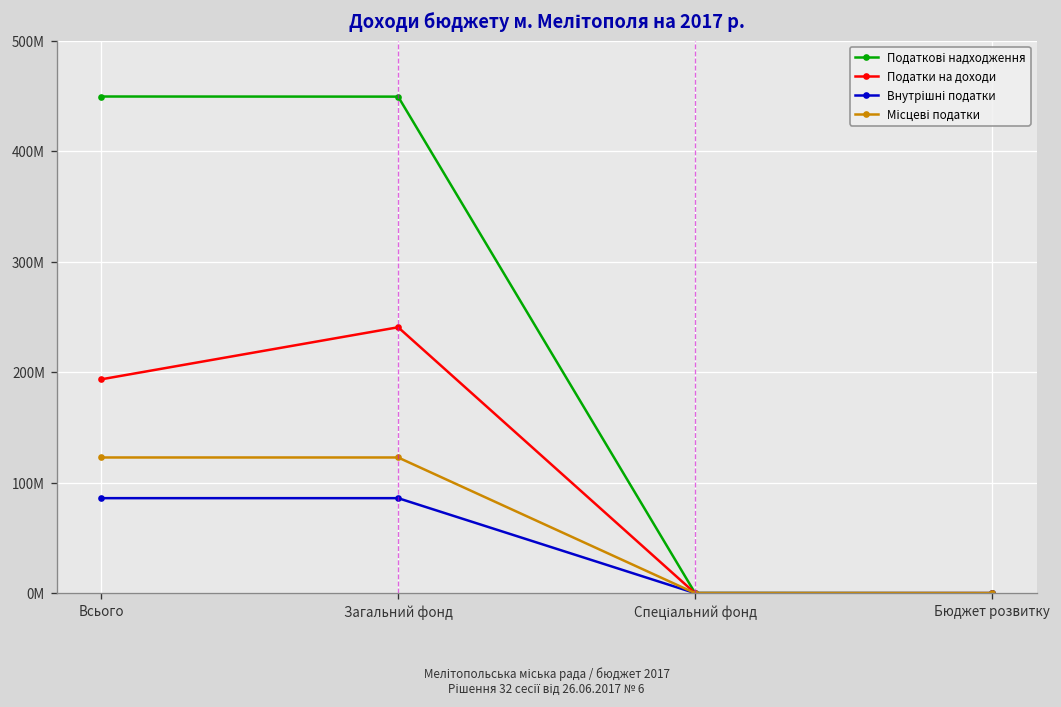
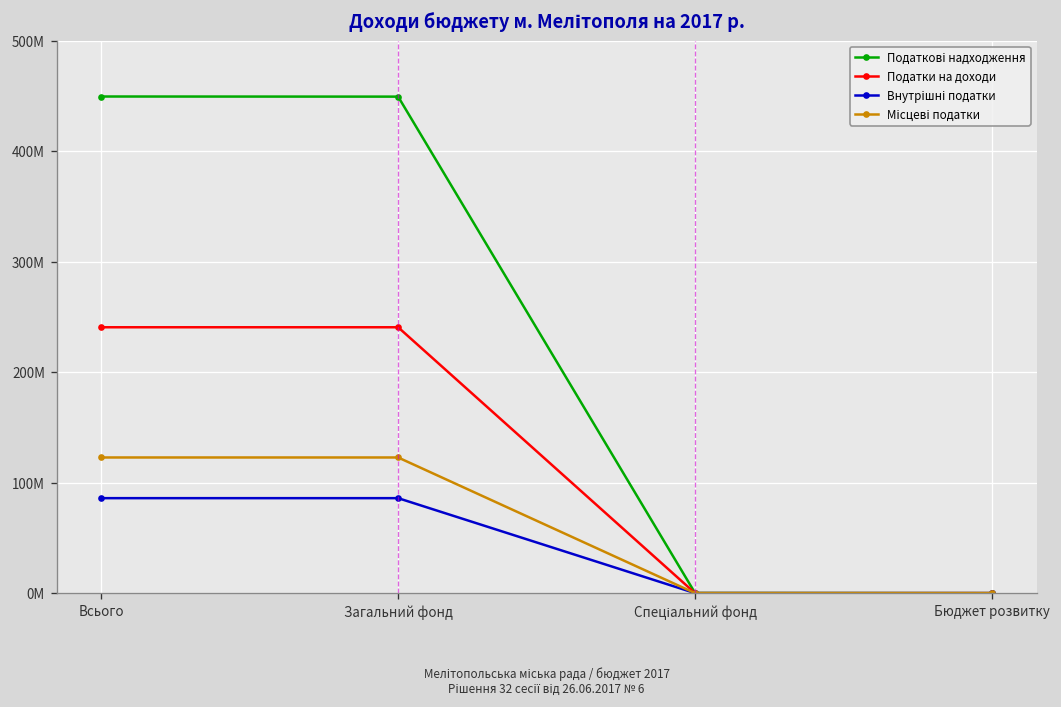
Податки на доходи, Всього: 190000000 -> 240000000
